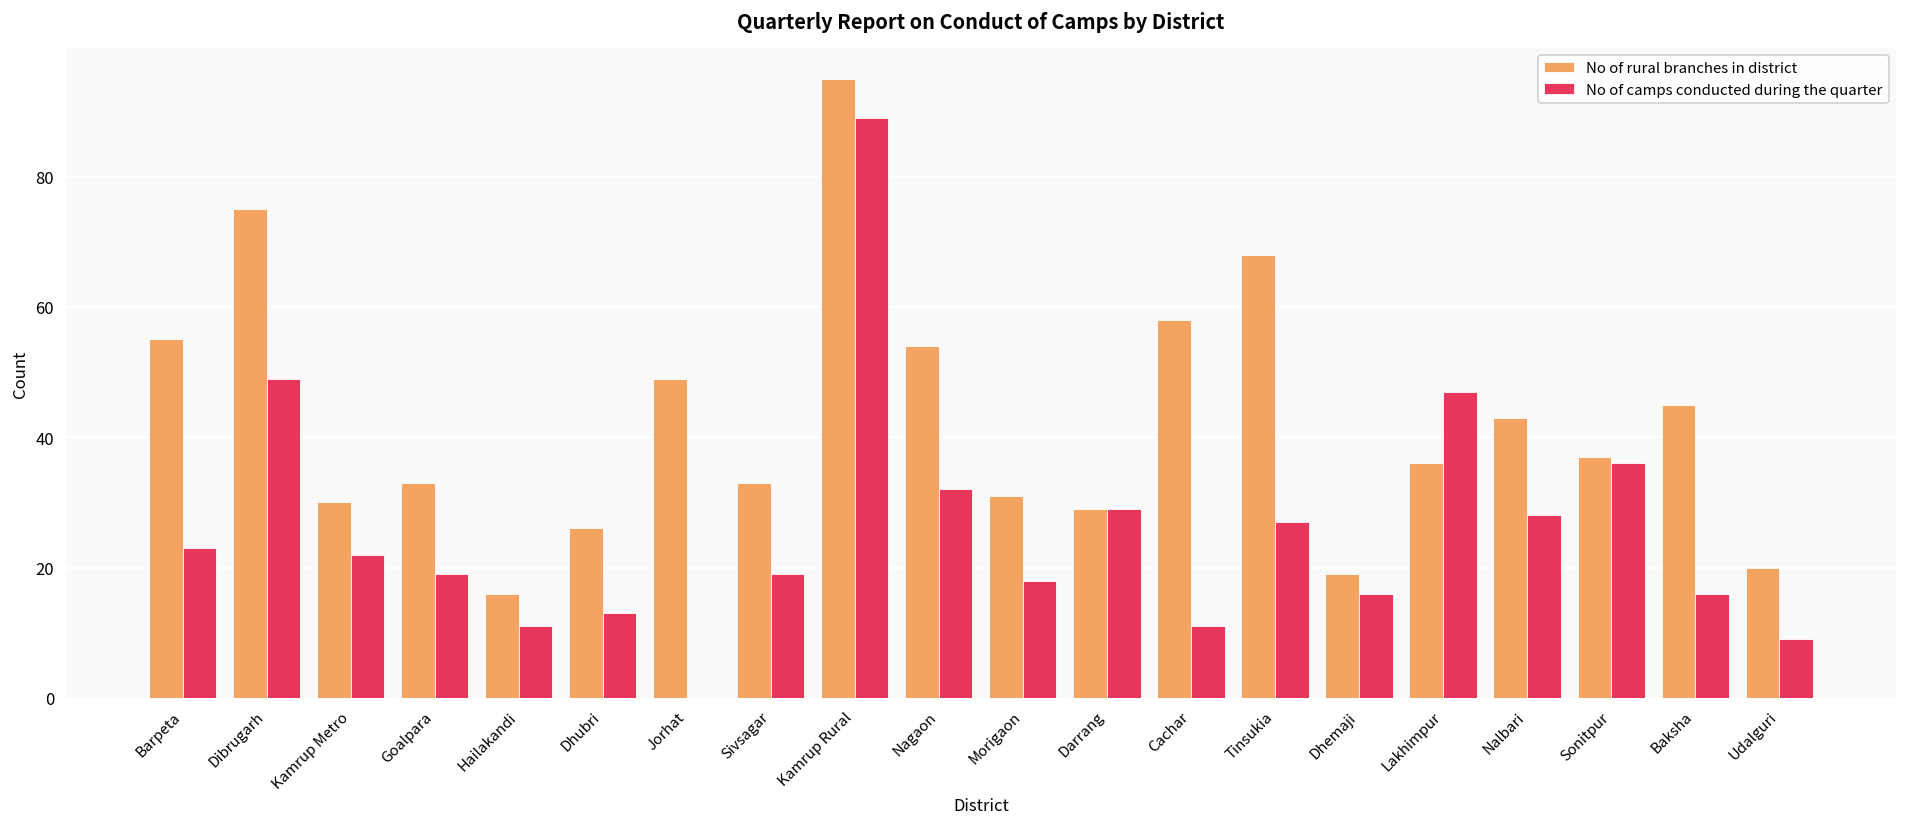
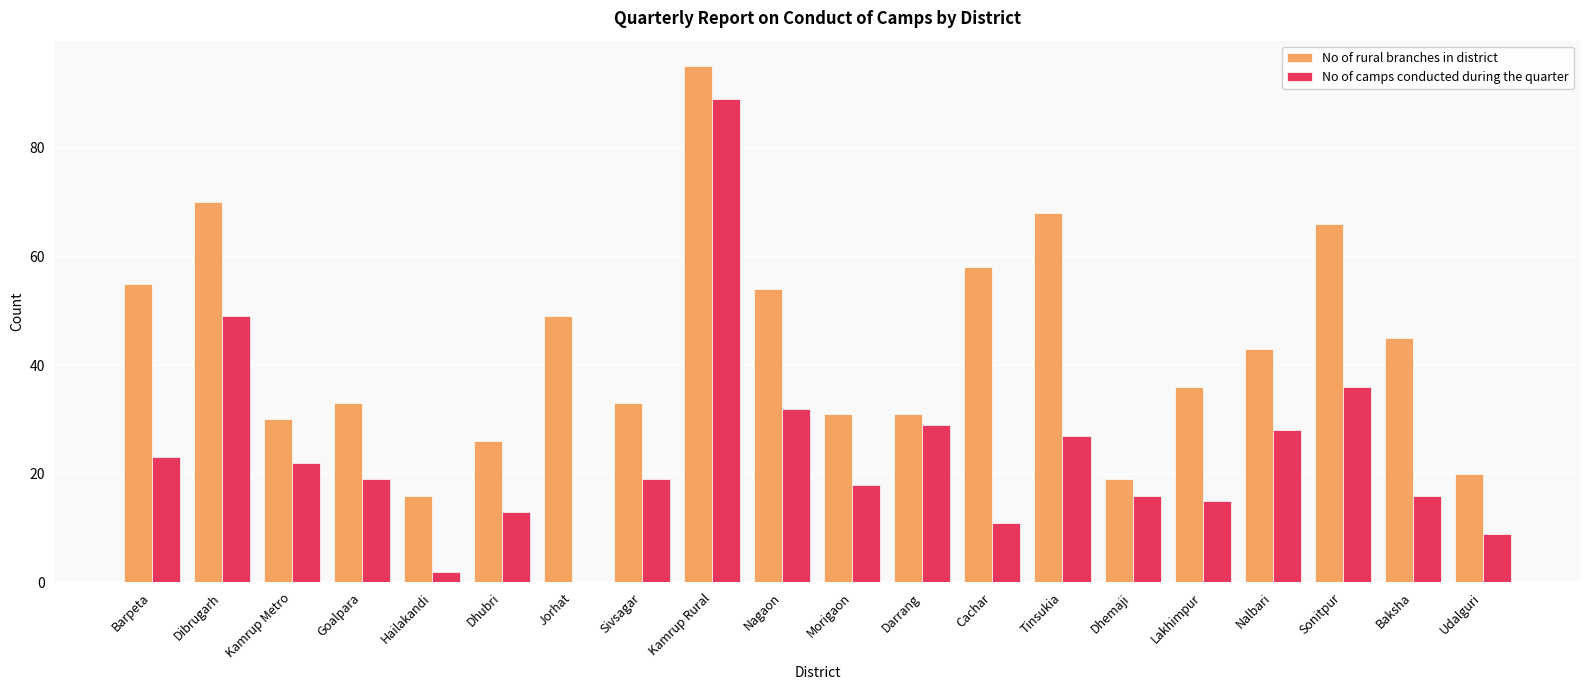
No of rural branches in district, Dibrugarh: 75 -> 70
No of camps conducted during the quarter, Hailakandi: 11 -> 2
No of rural branches in district, Darrang: 29 -> 31
No of camps conducted during the quarter, Lakhimpur: 47 -> 15
No of rural branches in district, Sonitpur: 37 -> 66
